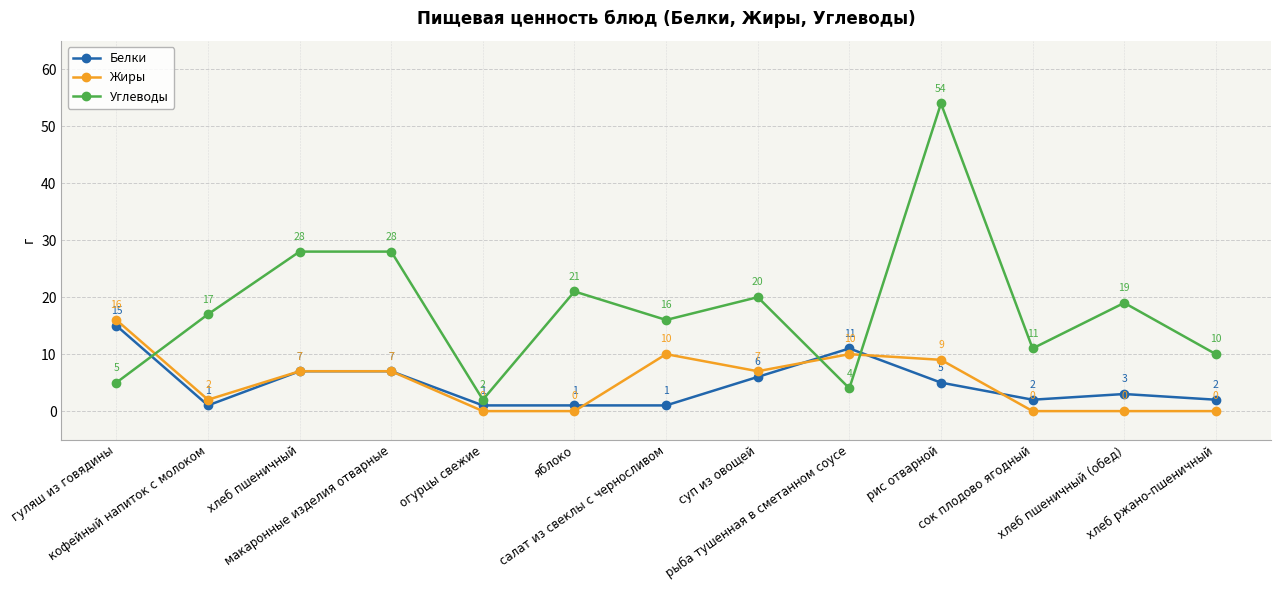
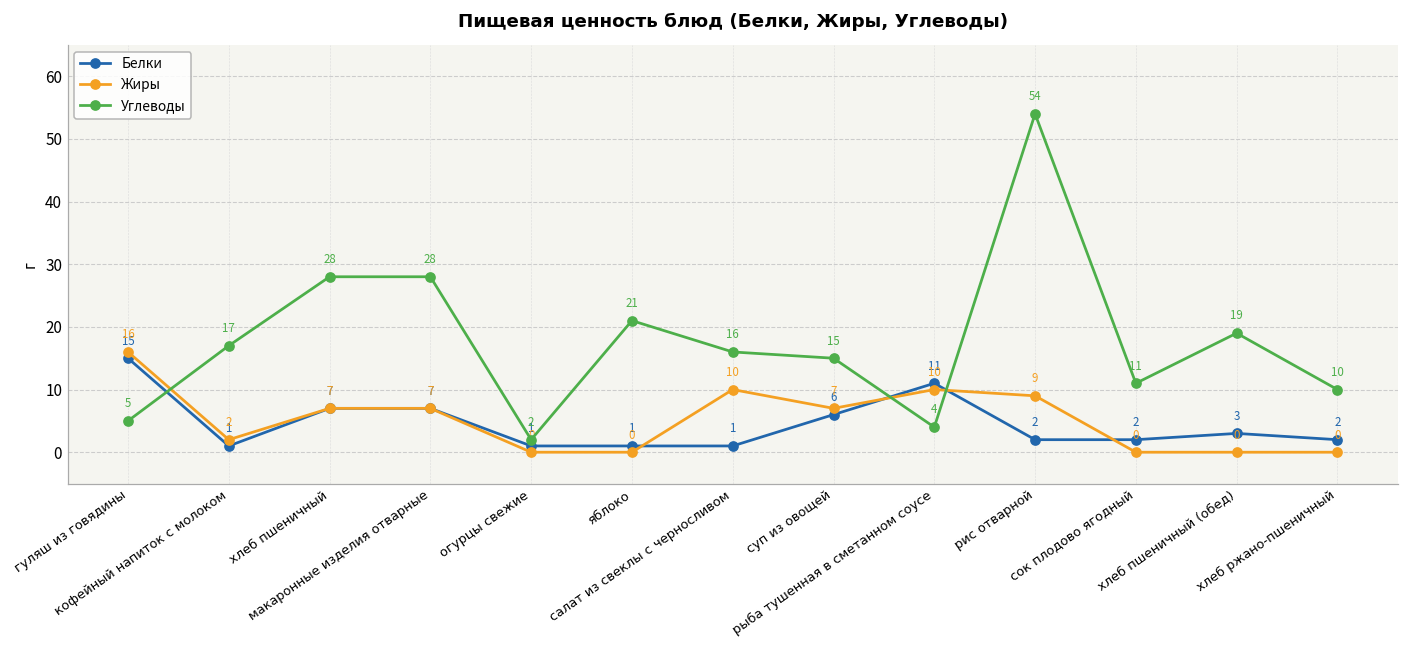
Углеводы, суп из овощей: 20 -> 15
Белки, рис отварной: 5 -> 2
